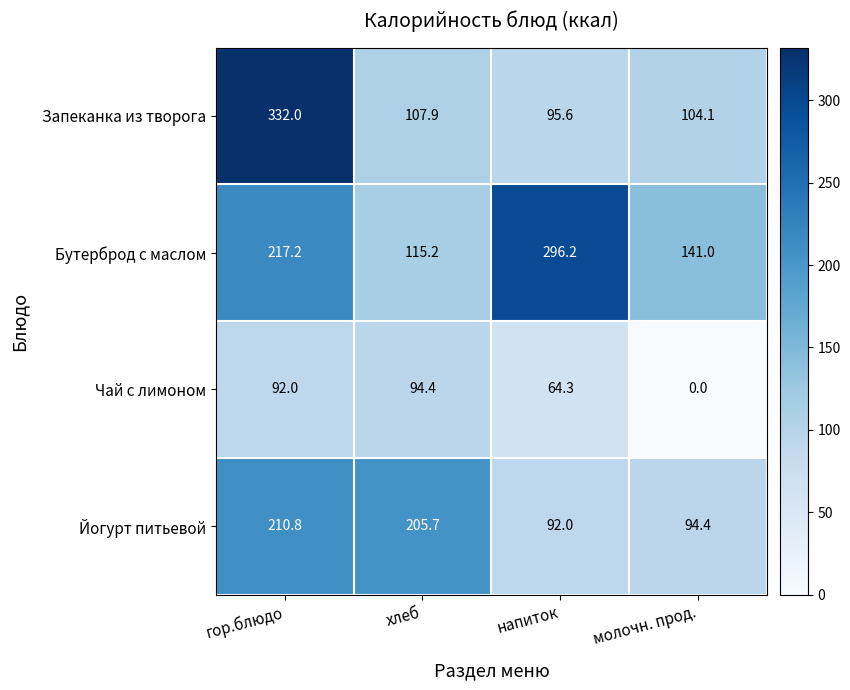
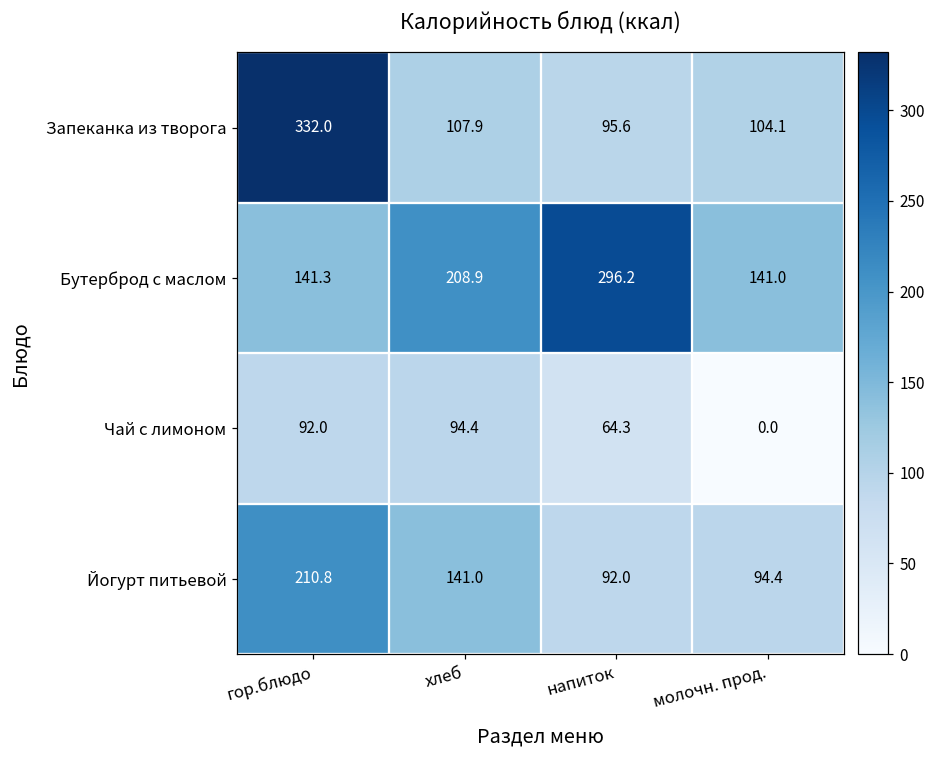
Бутерброд с маслом, гор.блюдо: 217.2 -> 141.3
Бутерброд с маслом, хлеб: 115.2 -> 208.9
Йогурт питьевой, хлеб: 205.7 -> 141.0
